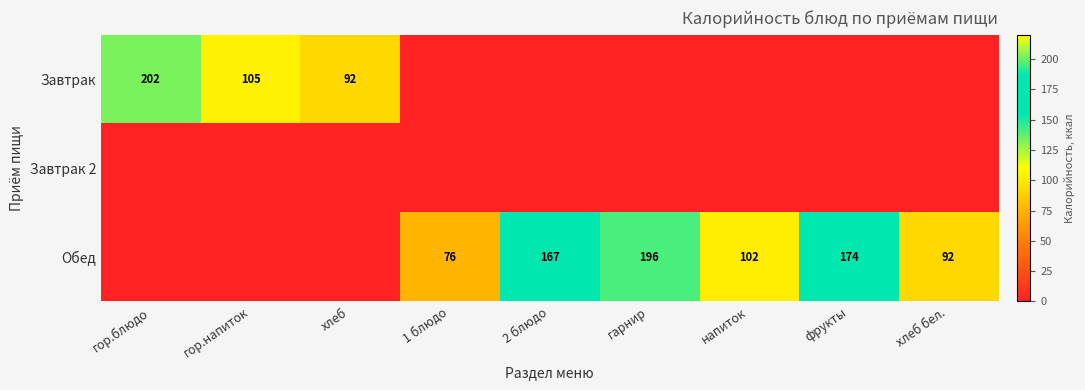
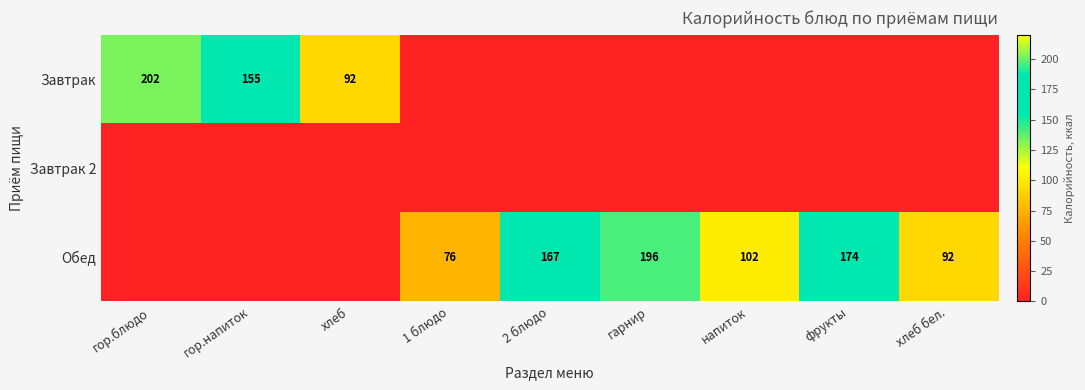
Завтрак, гор.напиток: 105 -> 155
